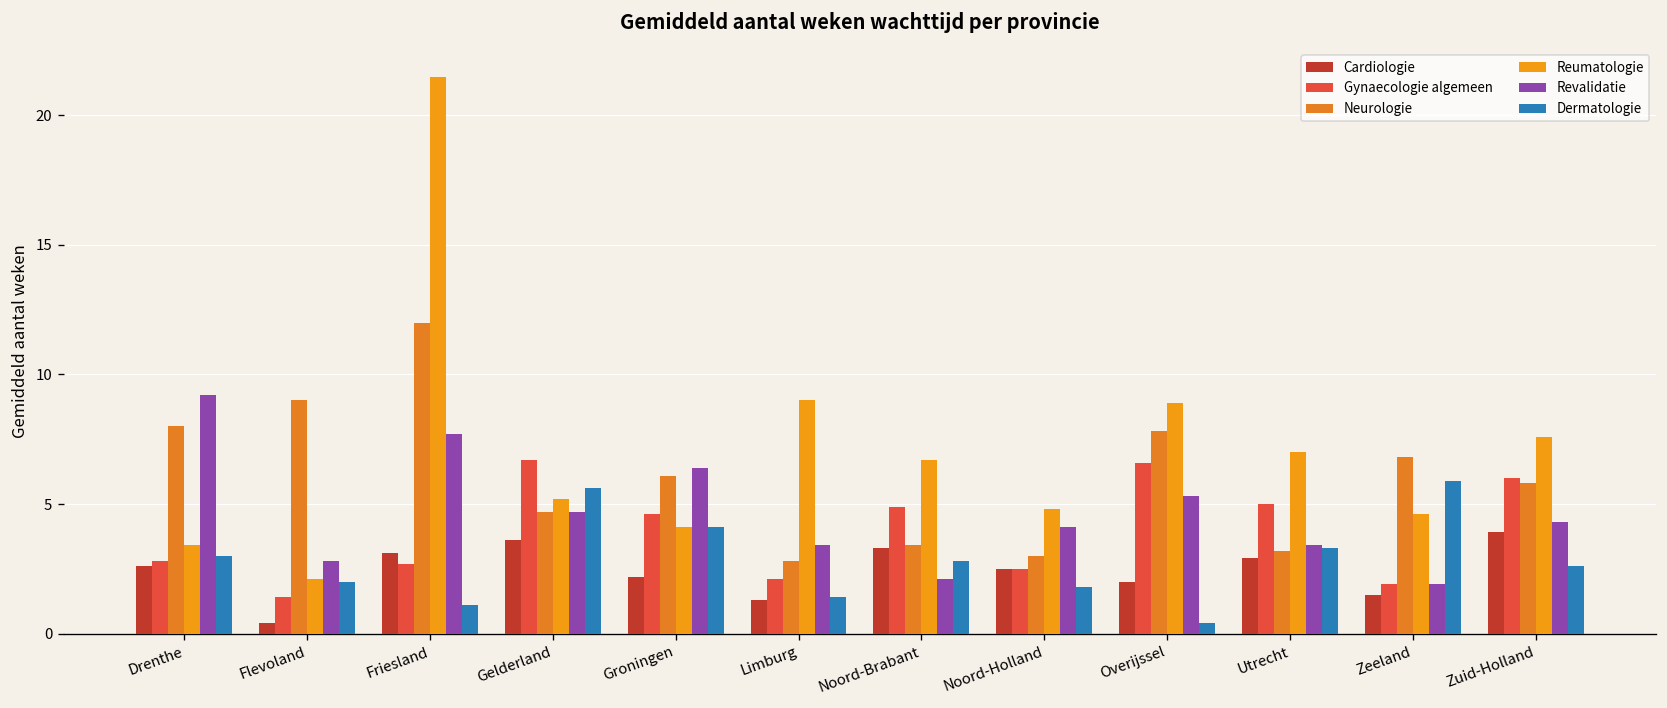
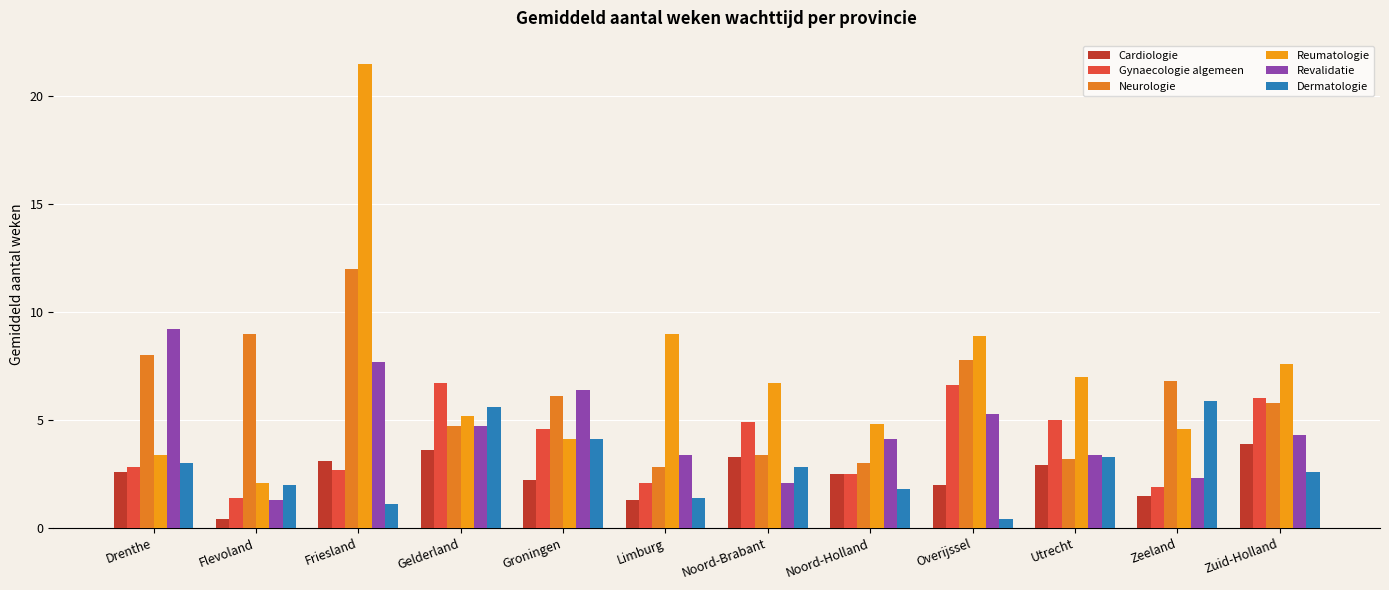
Revalidatie, Flevoland: 2.8 -> 1.3
Revalidatie, Zeeland: 1.9 -> 2.3
